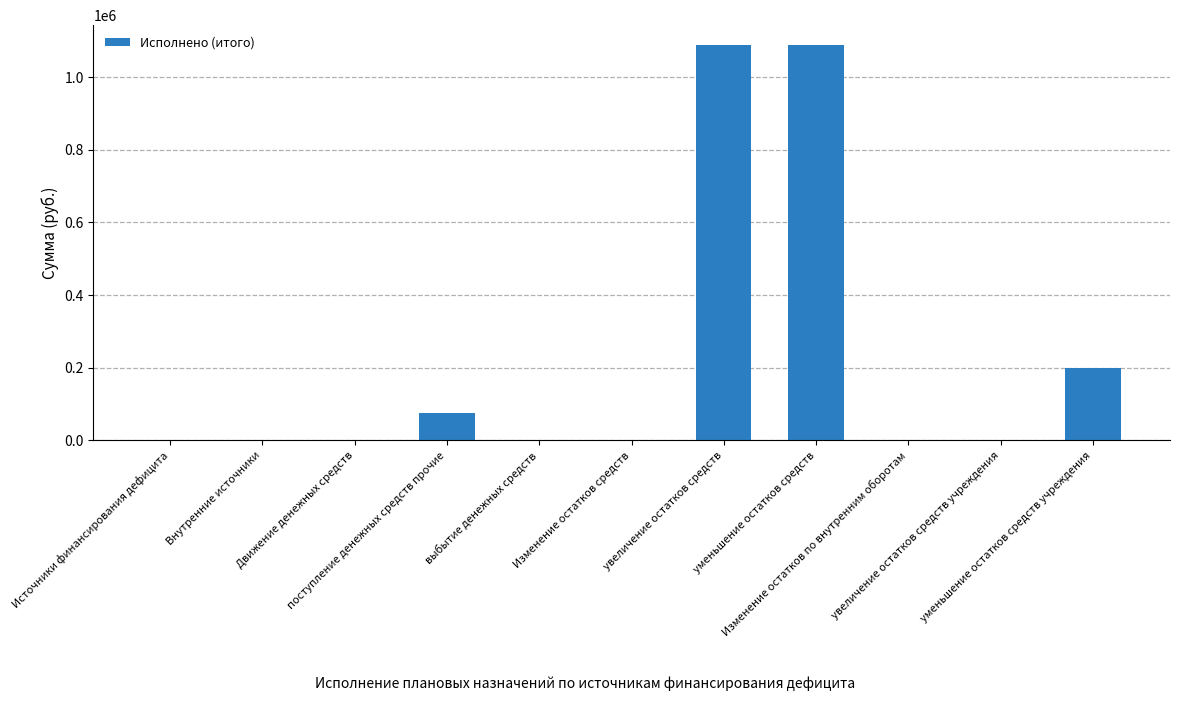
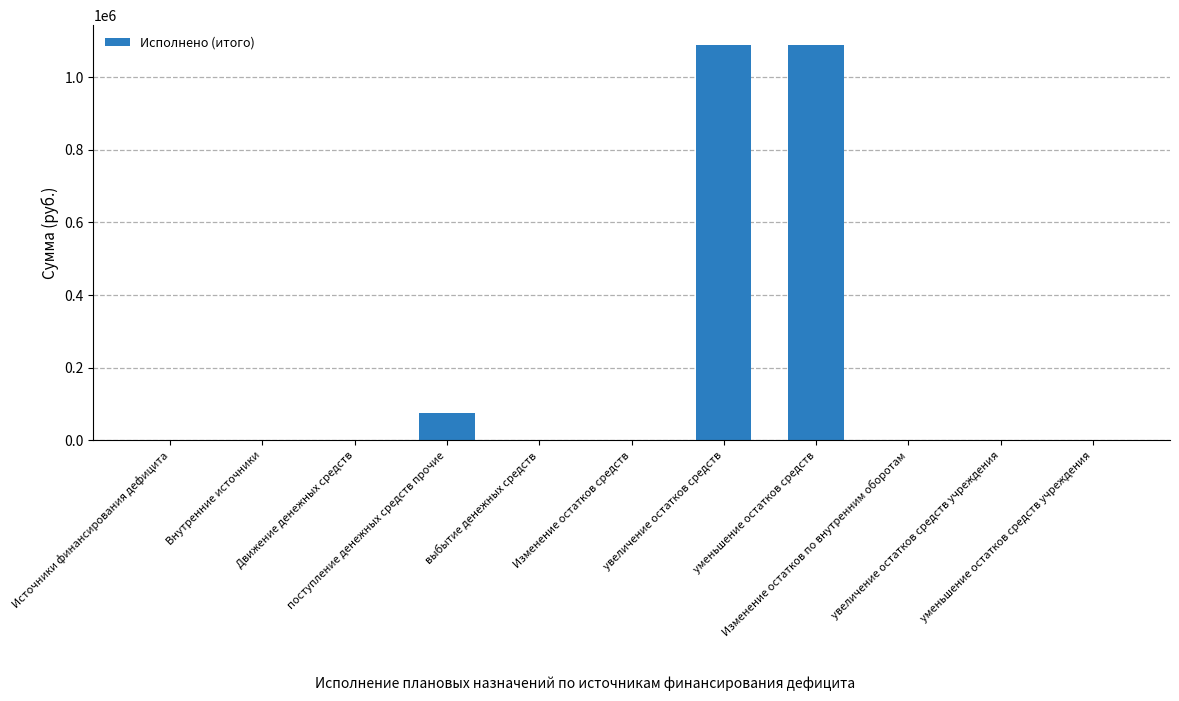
уменьшение остатков средств учреждения: 200000 -> 0
